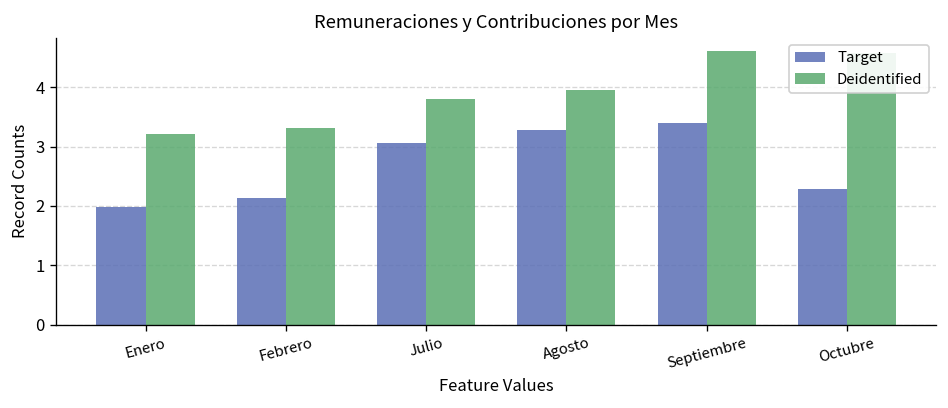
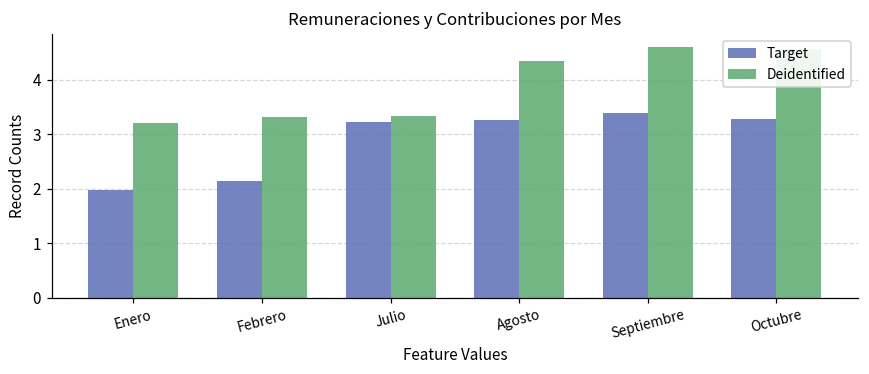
Target, Julio: 3.1 -> 3.2
Deidentified, Julio: 3.8 -> 3.3
Deidentified, Agosto: 3.9 -> 4.3
Target, Octubre: 2.3 -> 3.3
